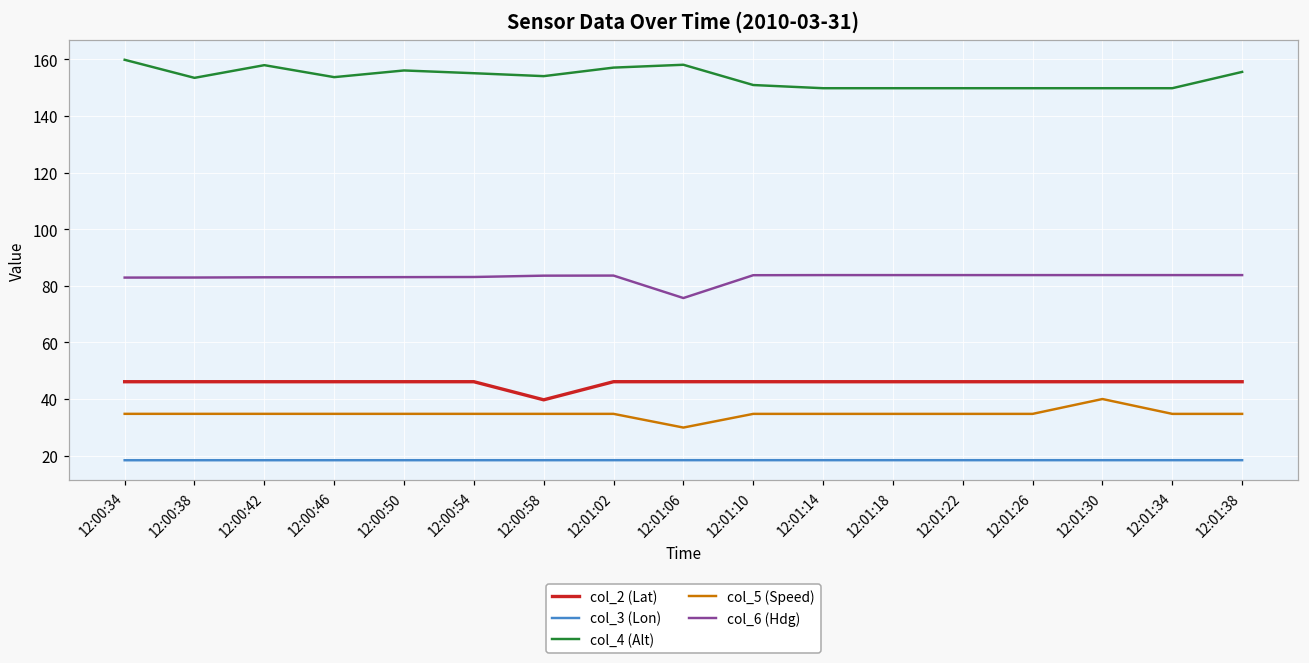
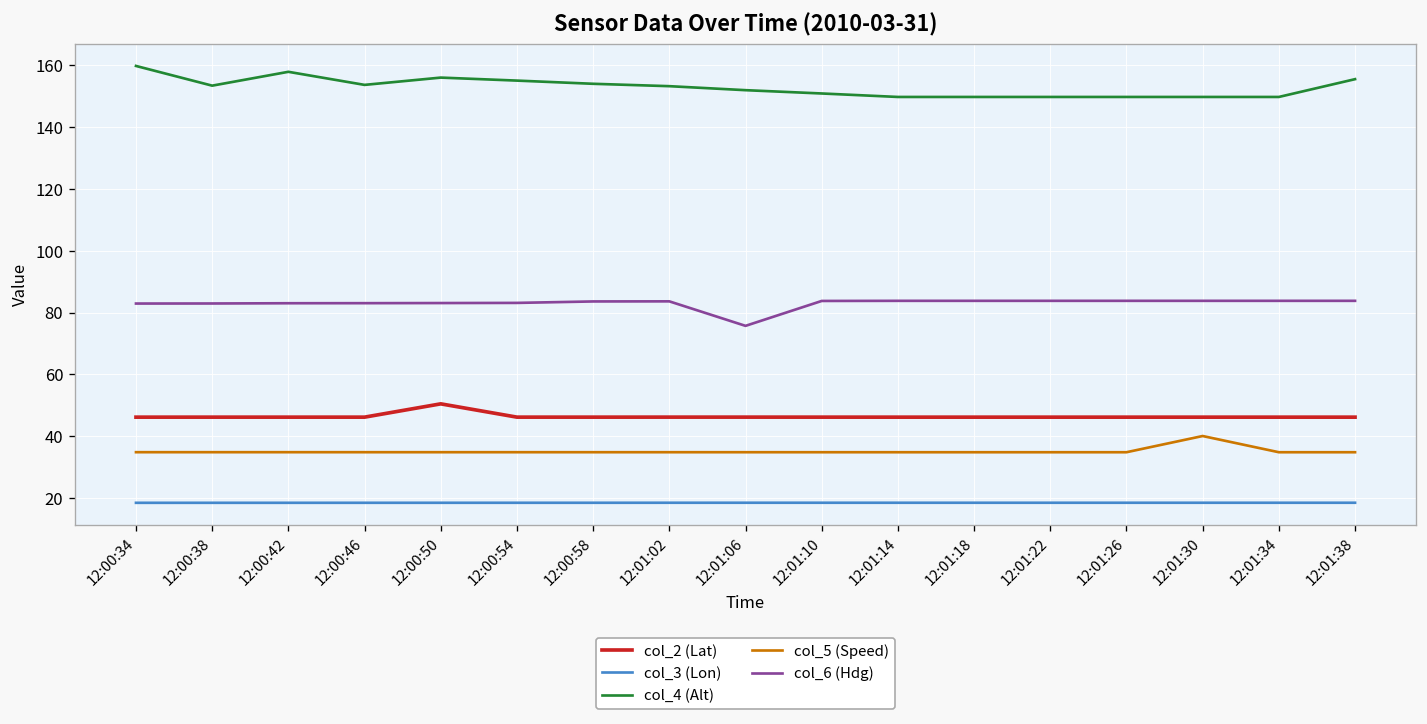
col_2 (Lat), 12:00:50: 46 -> 50
col_2 (Lat), 12:00:58: 40 -> 46
col_4 (Alt), 12:01:02: 157 -> 153
col_4 (Alt), 12:01:06: 158 -> 152
col_5 (Speed), 12:01:06: 30 -> 35
